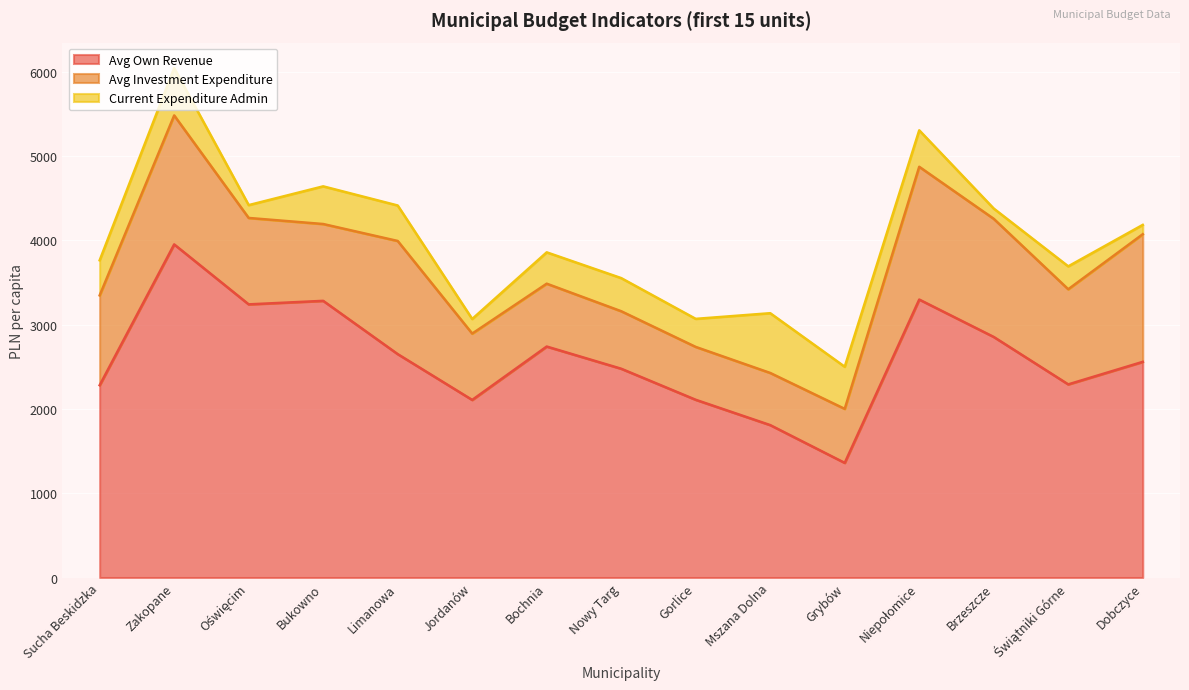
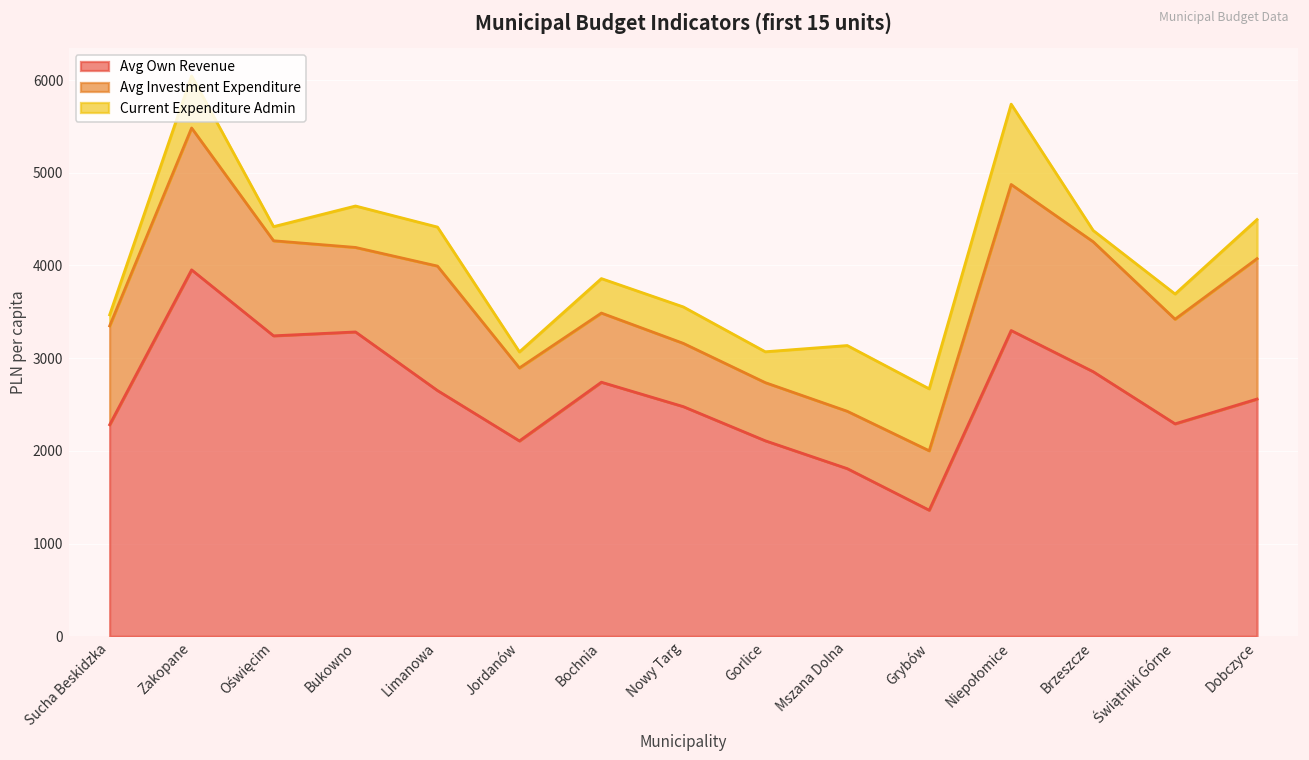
Current Expenditure Admin, Sucha Beskidzka: 400 -> 100
Current Expenditure Admin, Grybów: 500 -> 700
Current Expenditure Admin, Niepołomice: 400 -> 900
Current Expenditure Admin, Dobczyce: 100 -> 400
